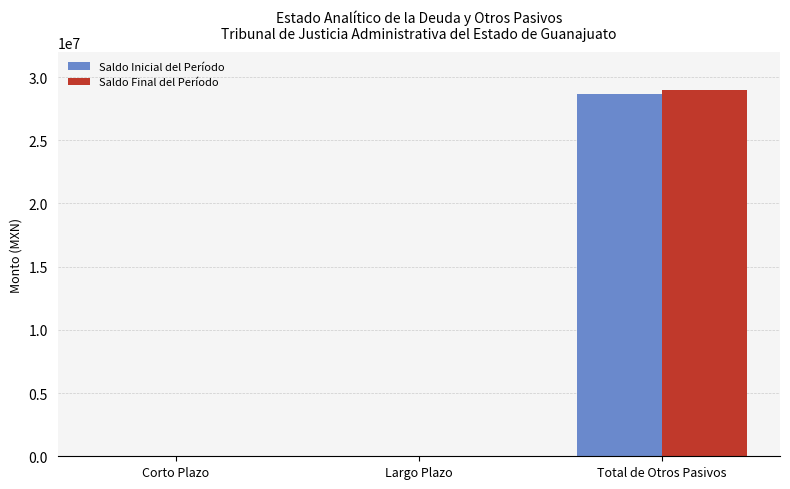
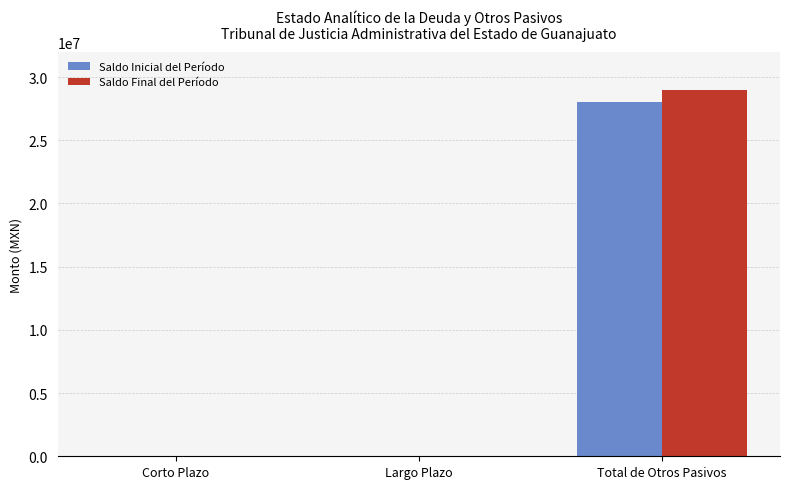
Saldo Inicial del Período, Total de Otros Pasivos: 28700000 -> 28000000
